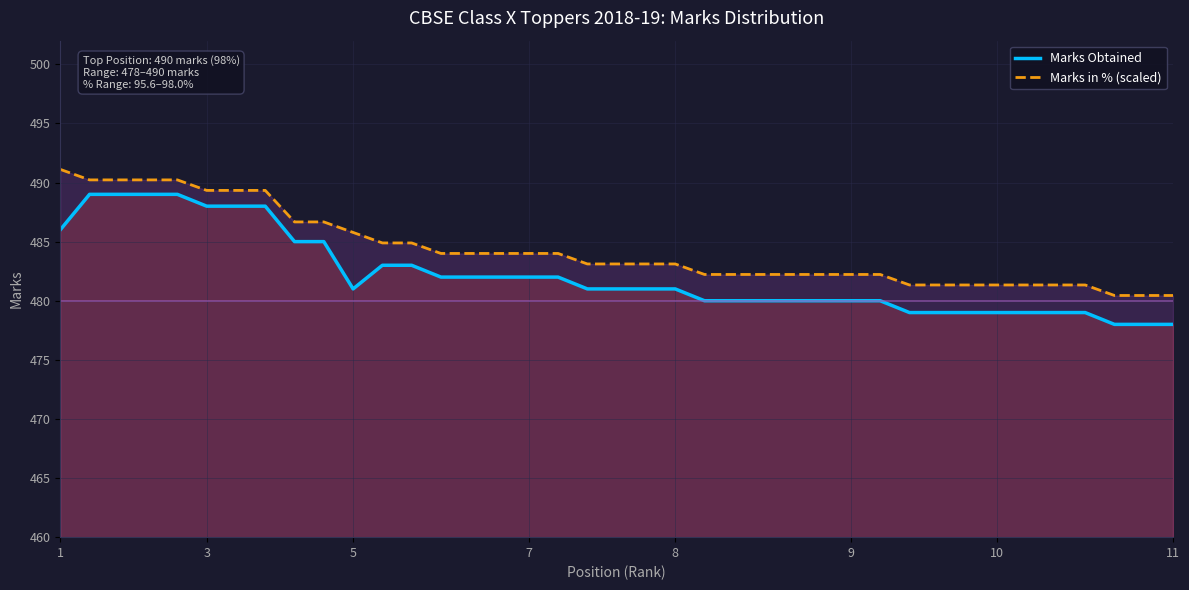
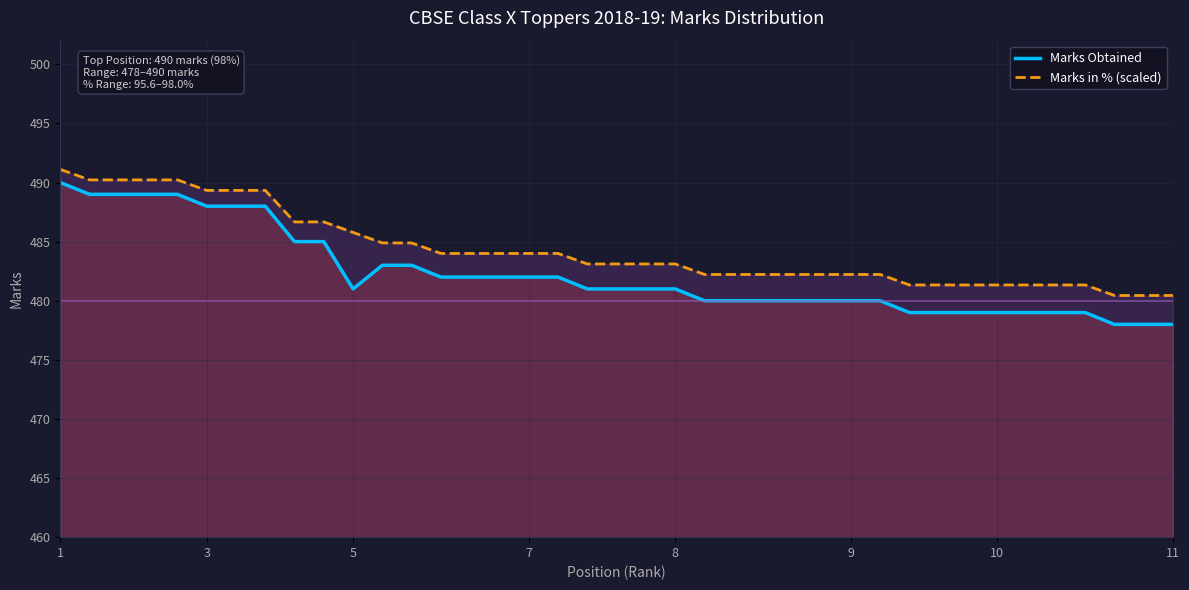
Marks Obtained, 1: 486 -> 490
